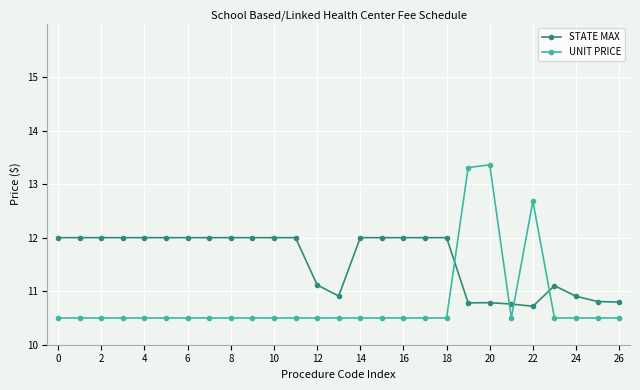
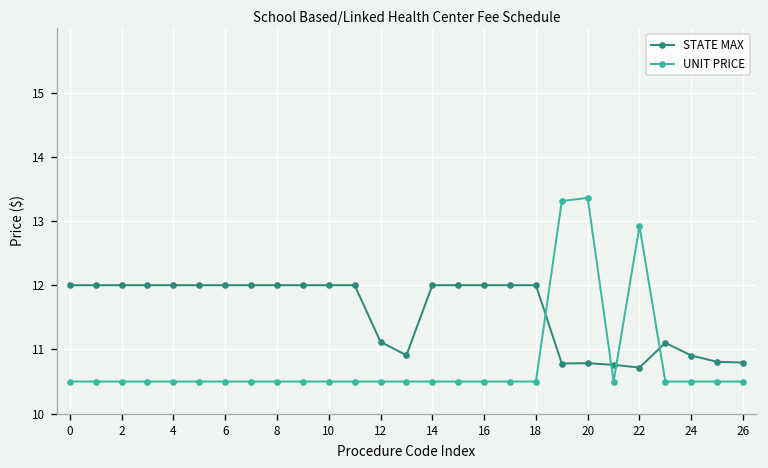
UNIT PRICE, 22: 12.7 -> 12.9
